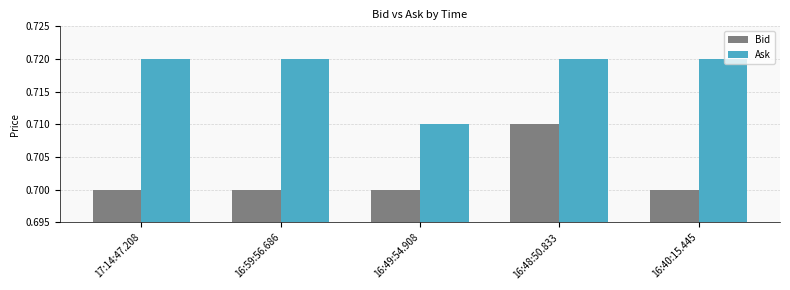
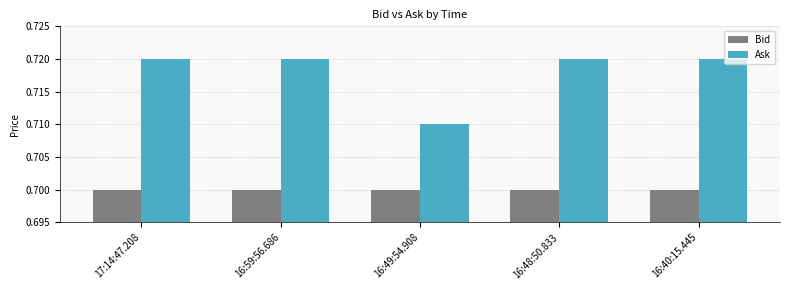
Bid, 16:48:50.833: 0.71 -> 0.70
